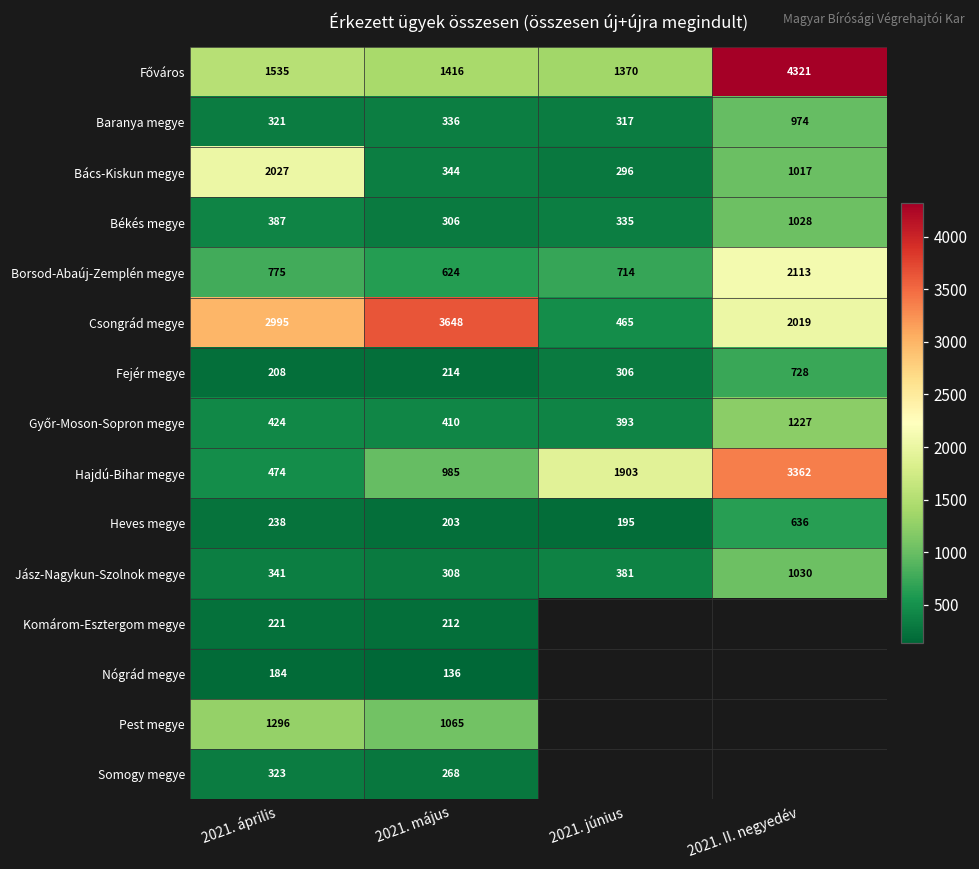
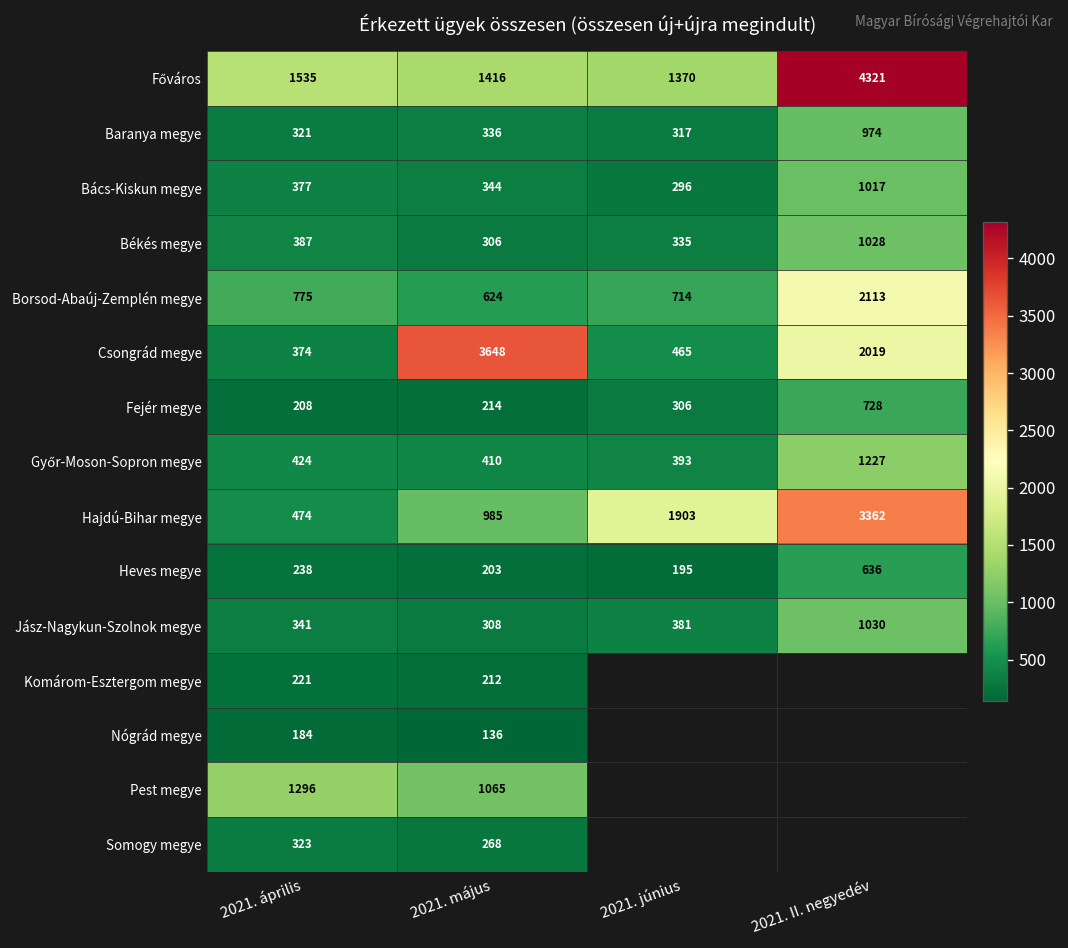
Bács-Kiskun megye, 2021. április: 2027 -> 377
Csongrád megye, 2021. április: 2995 -> 374
